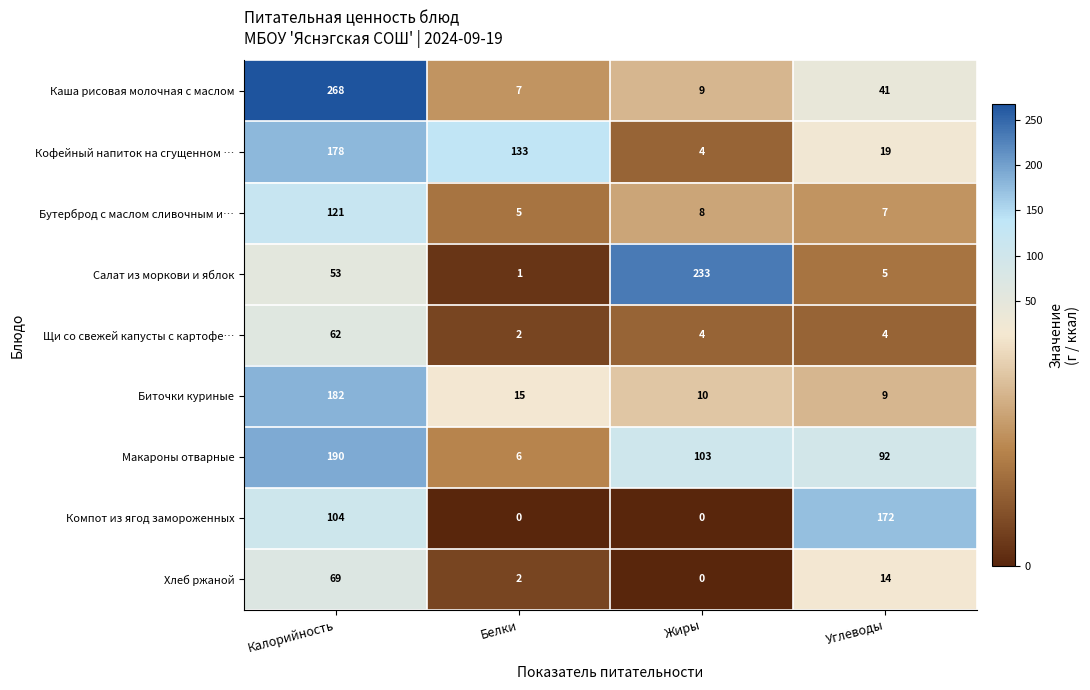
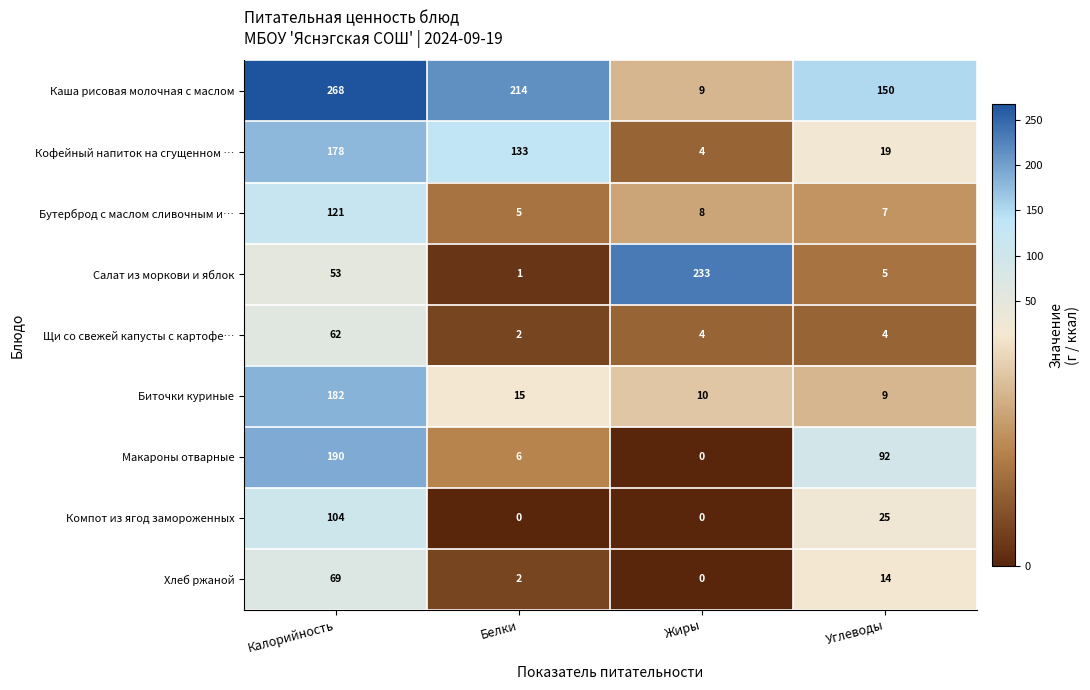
Каша рисовая молочная с маслом, Белки: 7 -> 214
Каша рисовая молочная с маслом, Углеводы: 41 -> 150
Макароны отварные, Жиры: 103 -> 0
Компот из ягод замороженных, Углеводы: 172 -> 25
